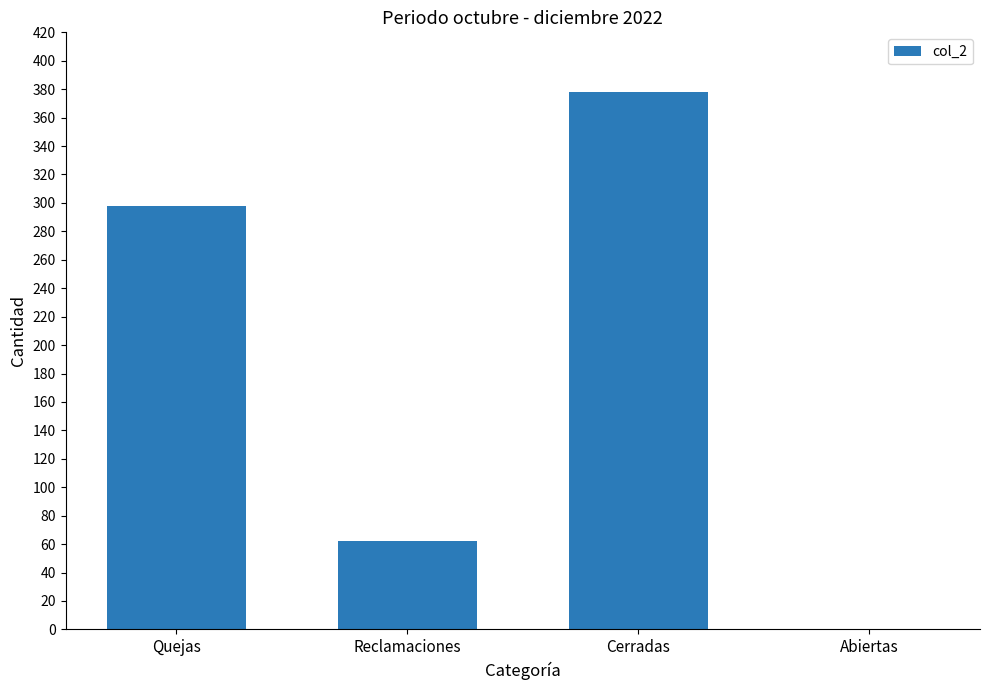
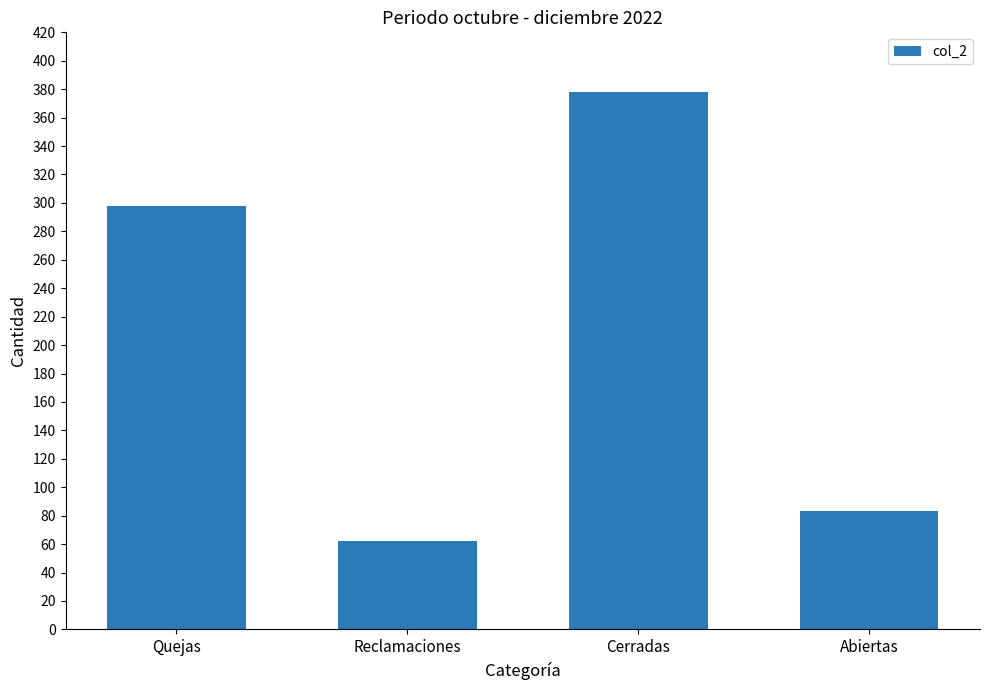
Abiertas: 0 -> 83
